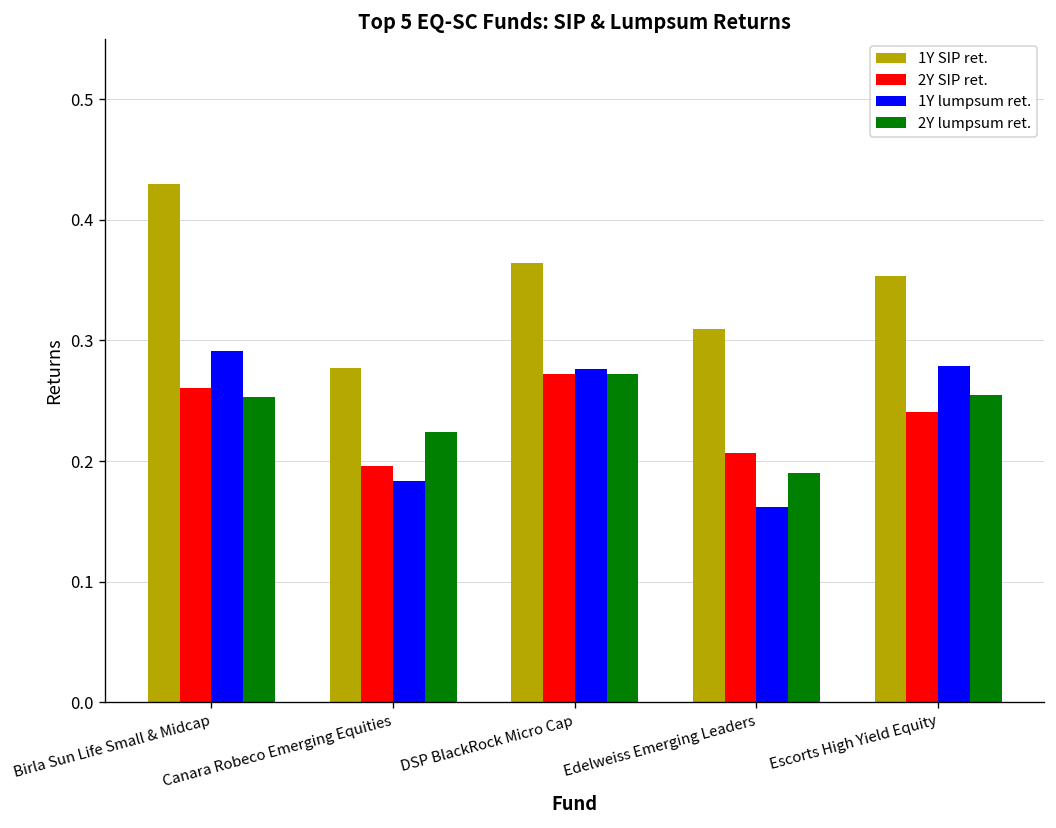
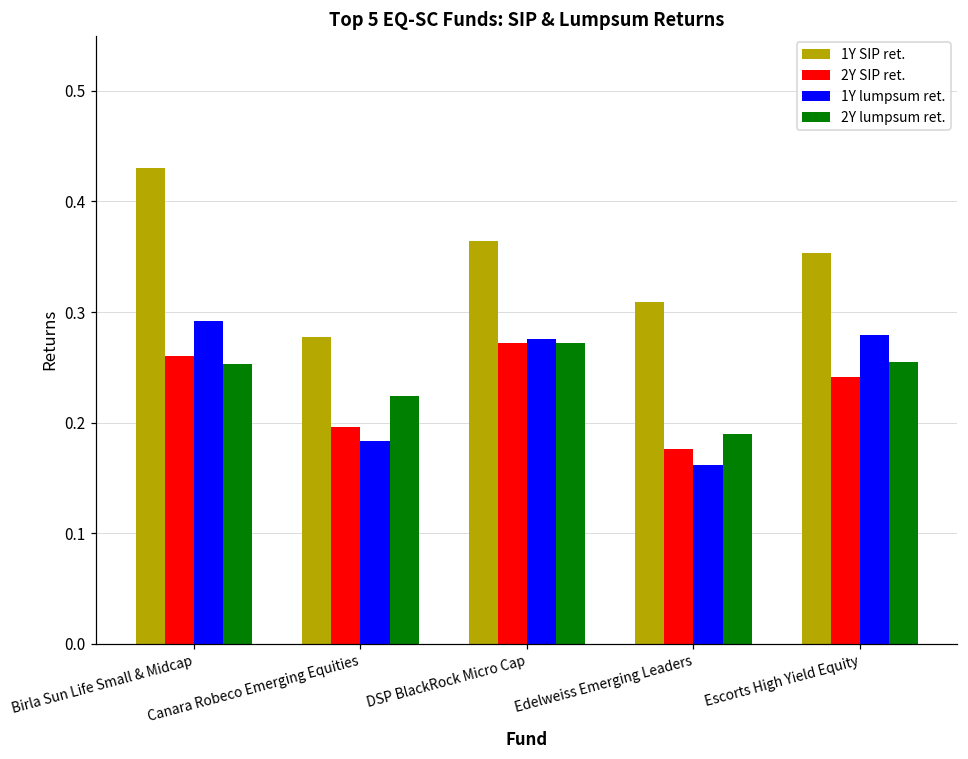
2Y SIP ret., Edelweiss Emerging Leaders: 0.207 -> 0.176
